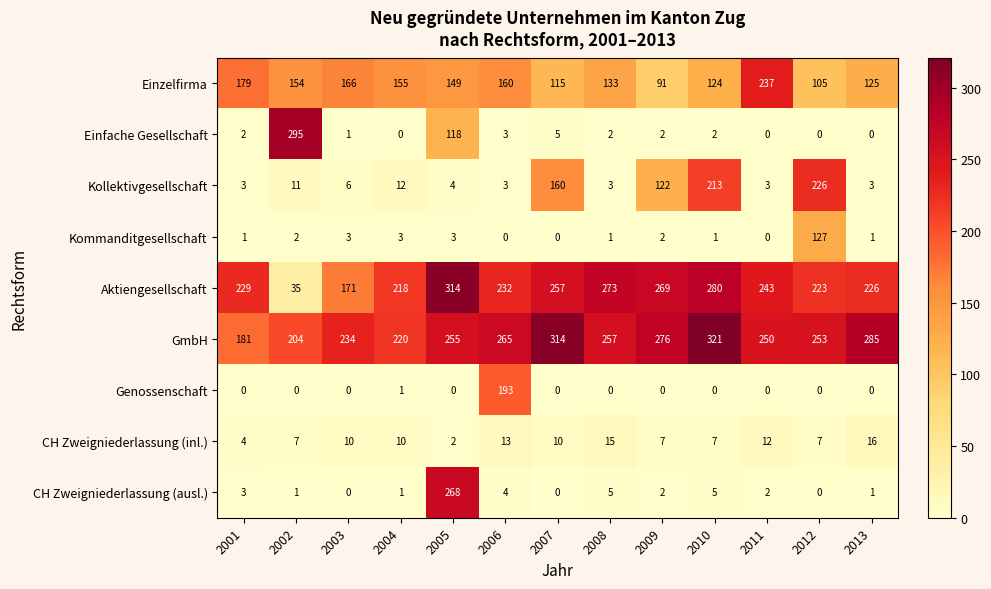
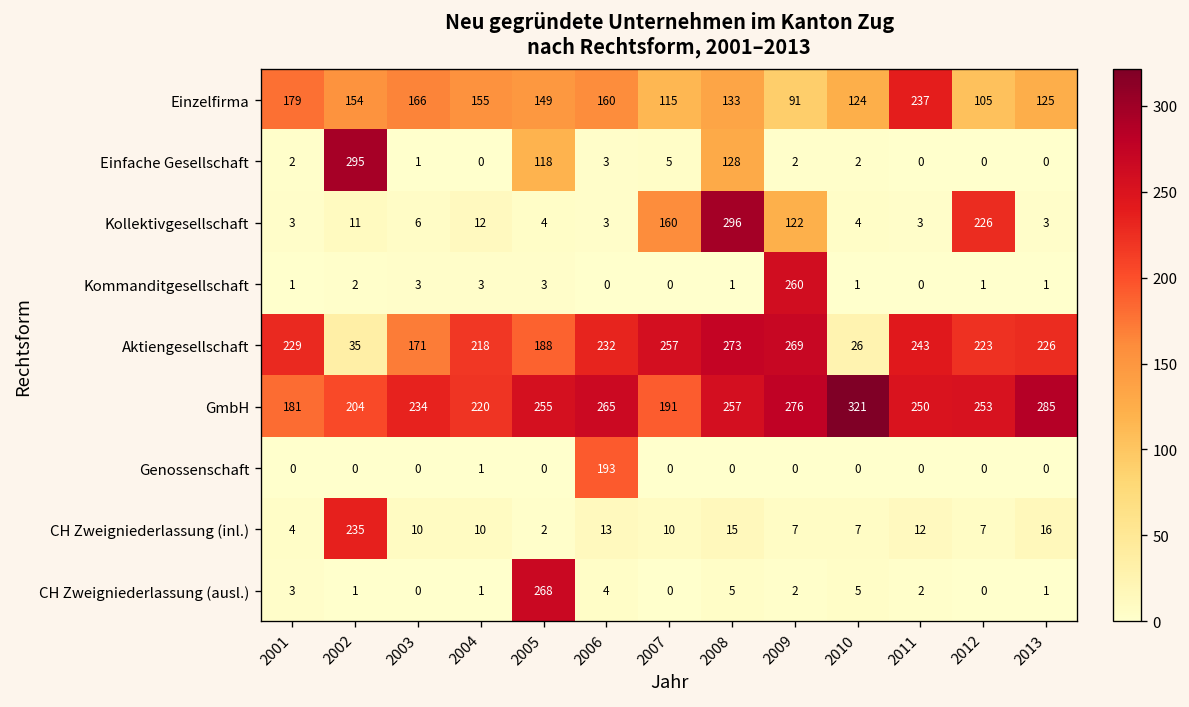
Einfache Gesellschaft, 2008: 2 -> 128
Kollektivgesellschaft, 2008: 3 -> 296
Kollektivgesellschaft, 2010: 213 -> 4
Kommanditgesellschaft, 2009: 2 -> 260
Kommanditgesellschaft, 2012: 127 -> 1
Aktiengesellschaft, 2005: 314 -> 188
Aktiengesellschaft, 2010: 280 -> 26
GmbH, 2007: 314 -> 191
CH Zweigniederlassung (inl.), 2002: 7 -> 235
